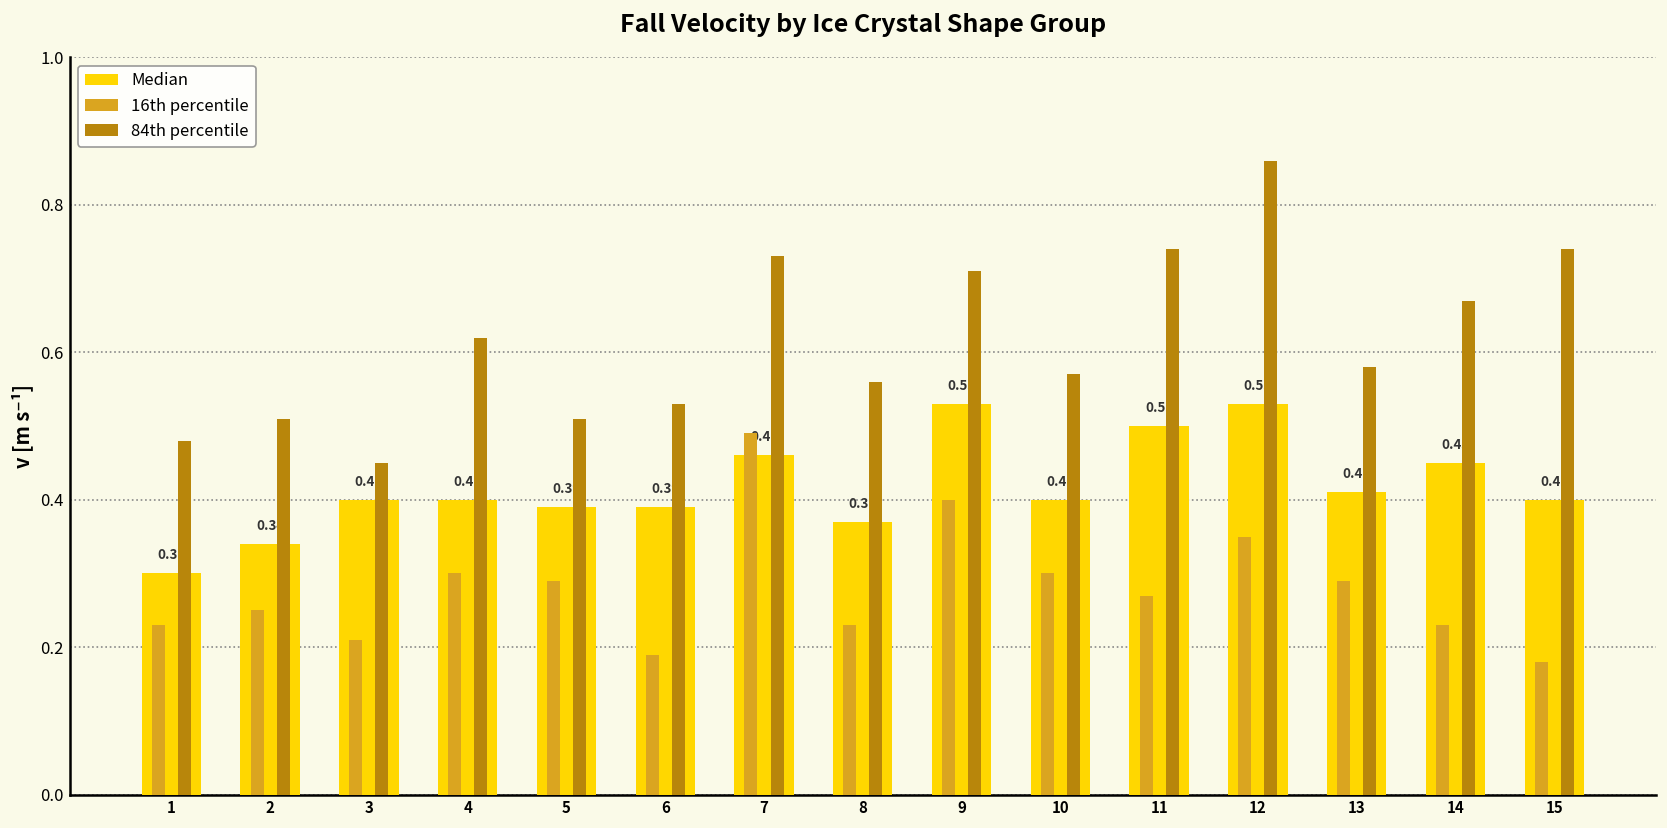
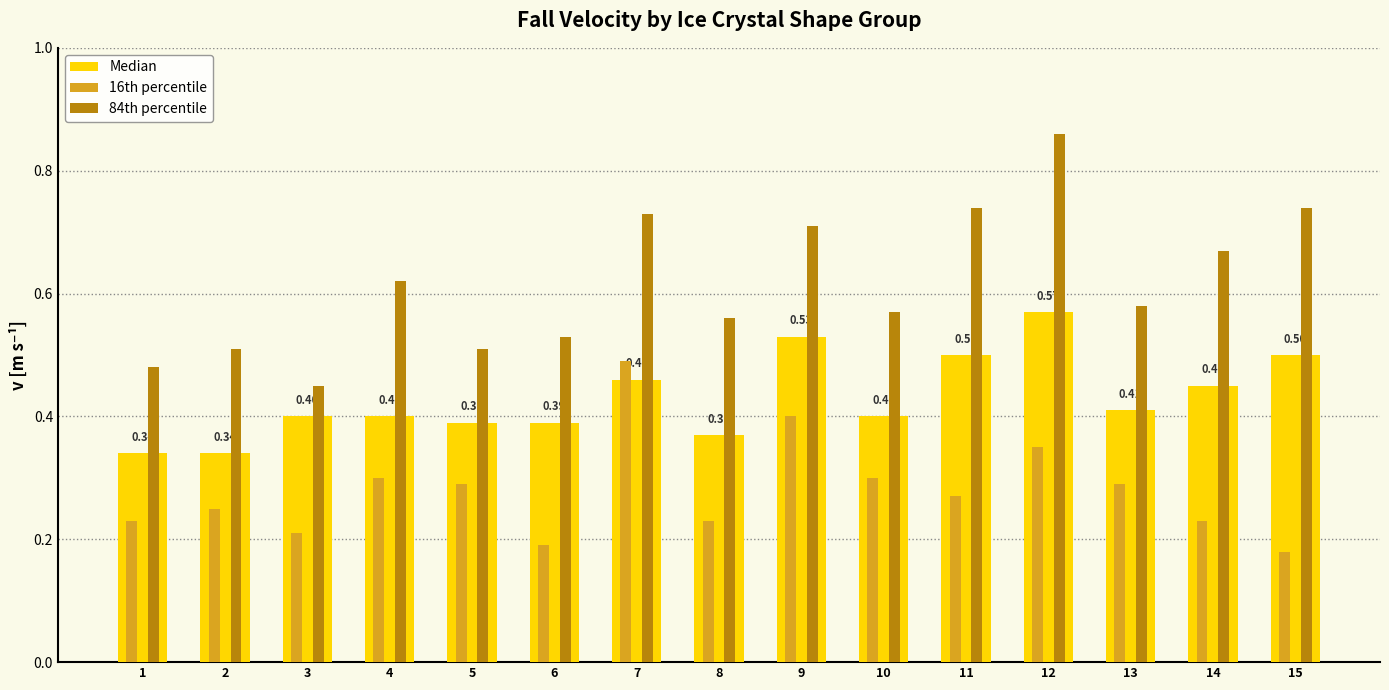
Median, 1: 0.30 -> 0.34
Median, 12: 0.53 -> 0.57
Median, 15: 0.40 -> 0.50
